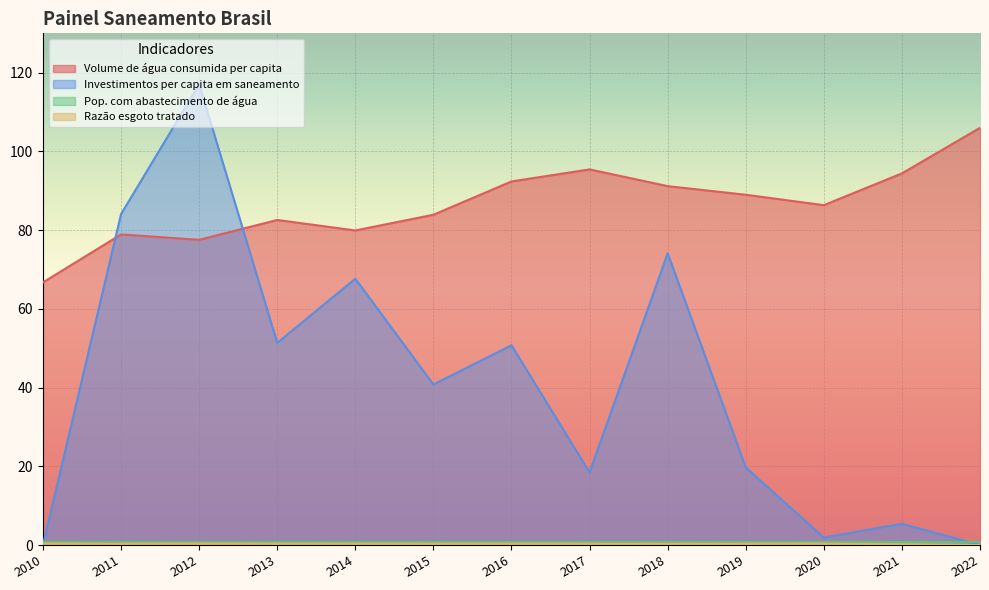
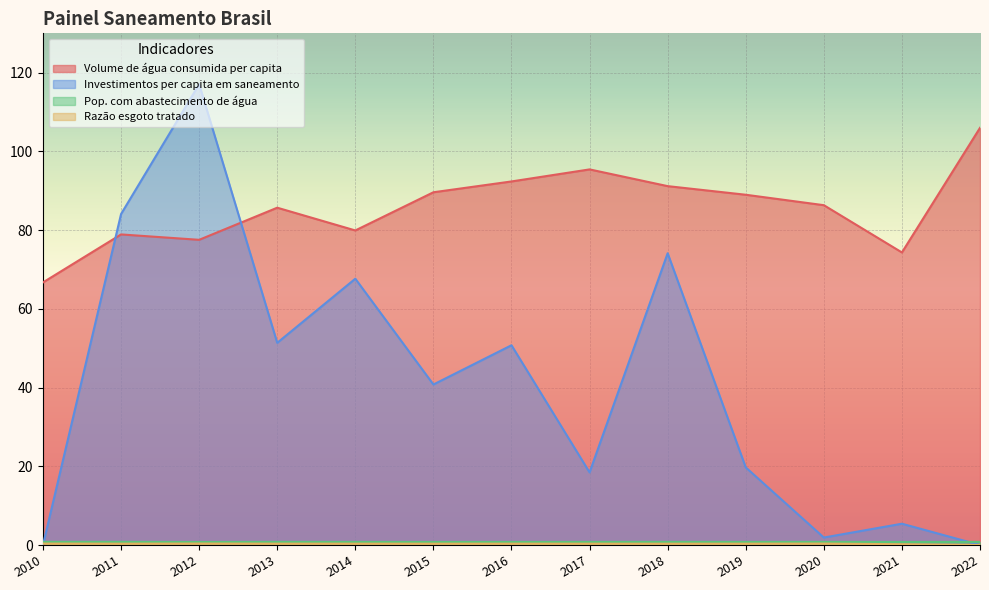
Volume de água consumida per capita, 2013: 83 -> 86
Volume de água consumida per capita, 2015: 84 -> 90
Volume de água consumida per capita, 2021: 94 -> 74
